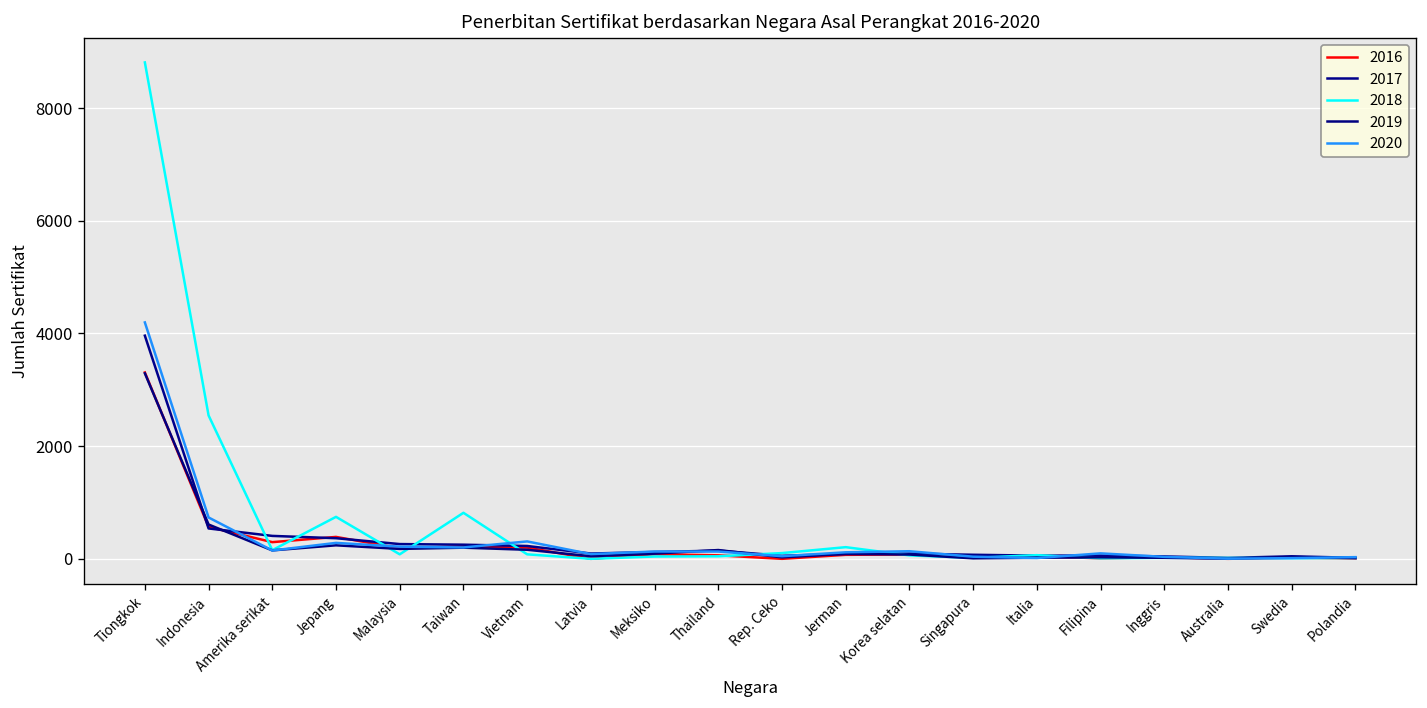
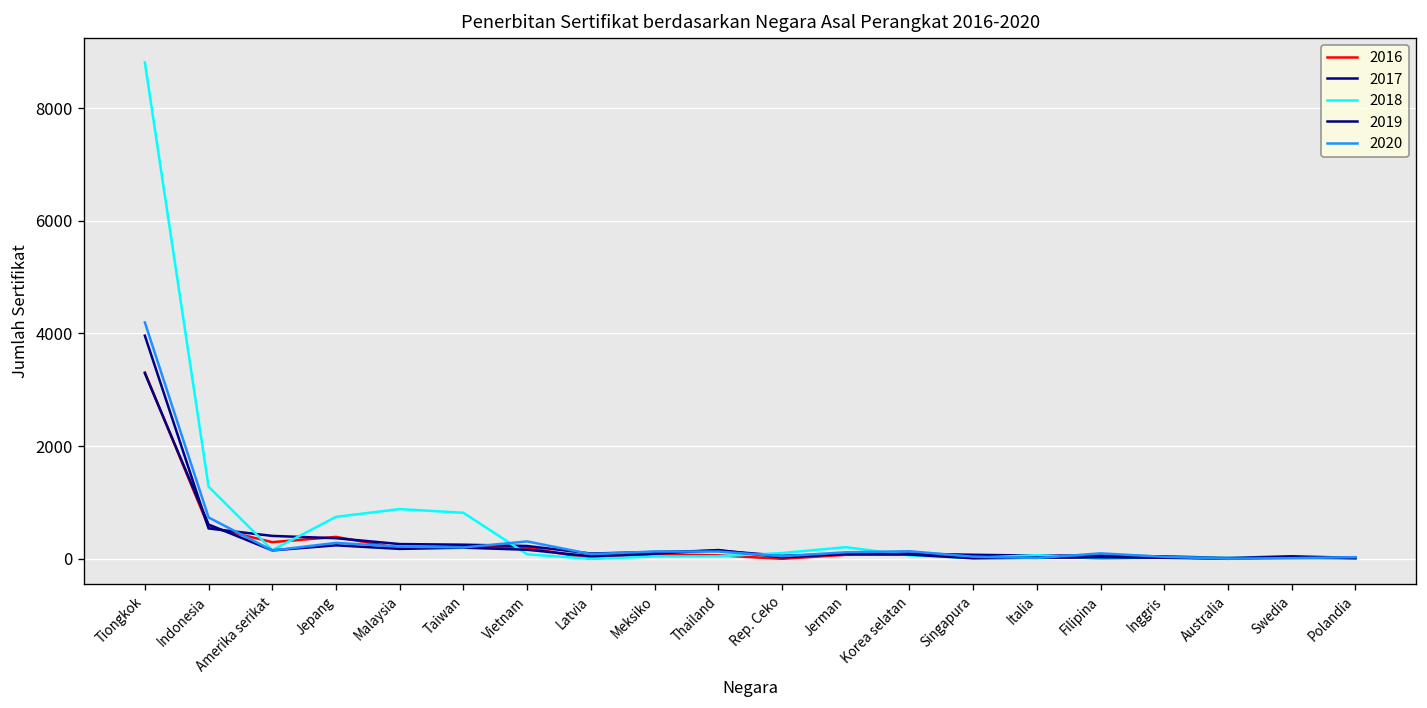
2018, Indonesia: 2500 -> 1300
2018, Malaysia: 100 -> 900
